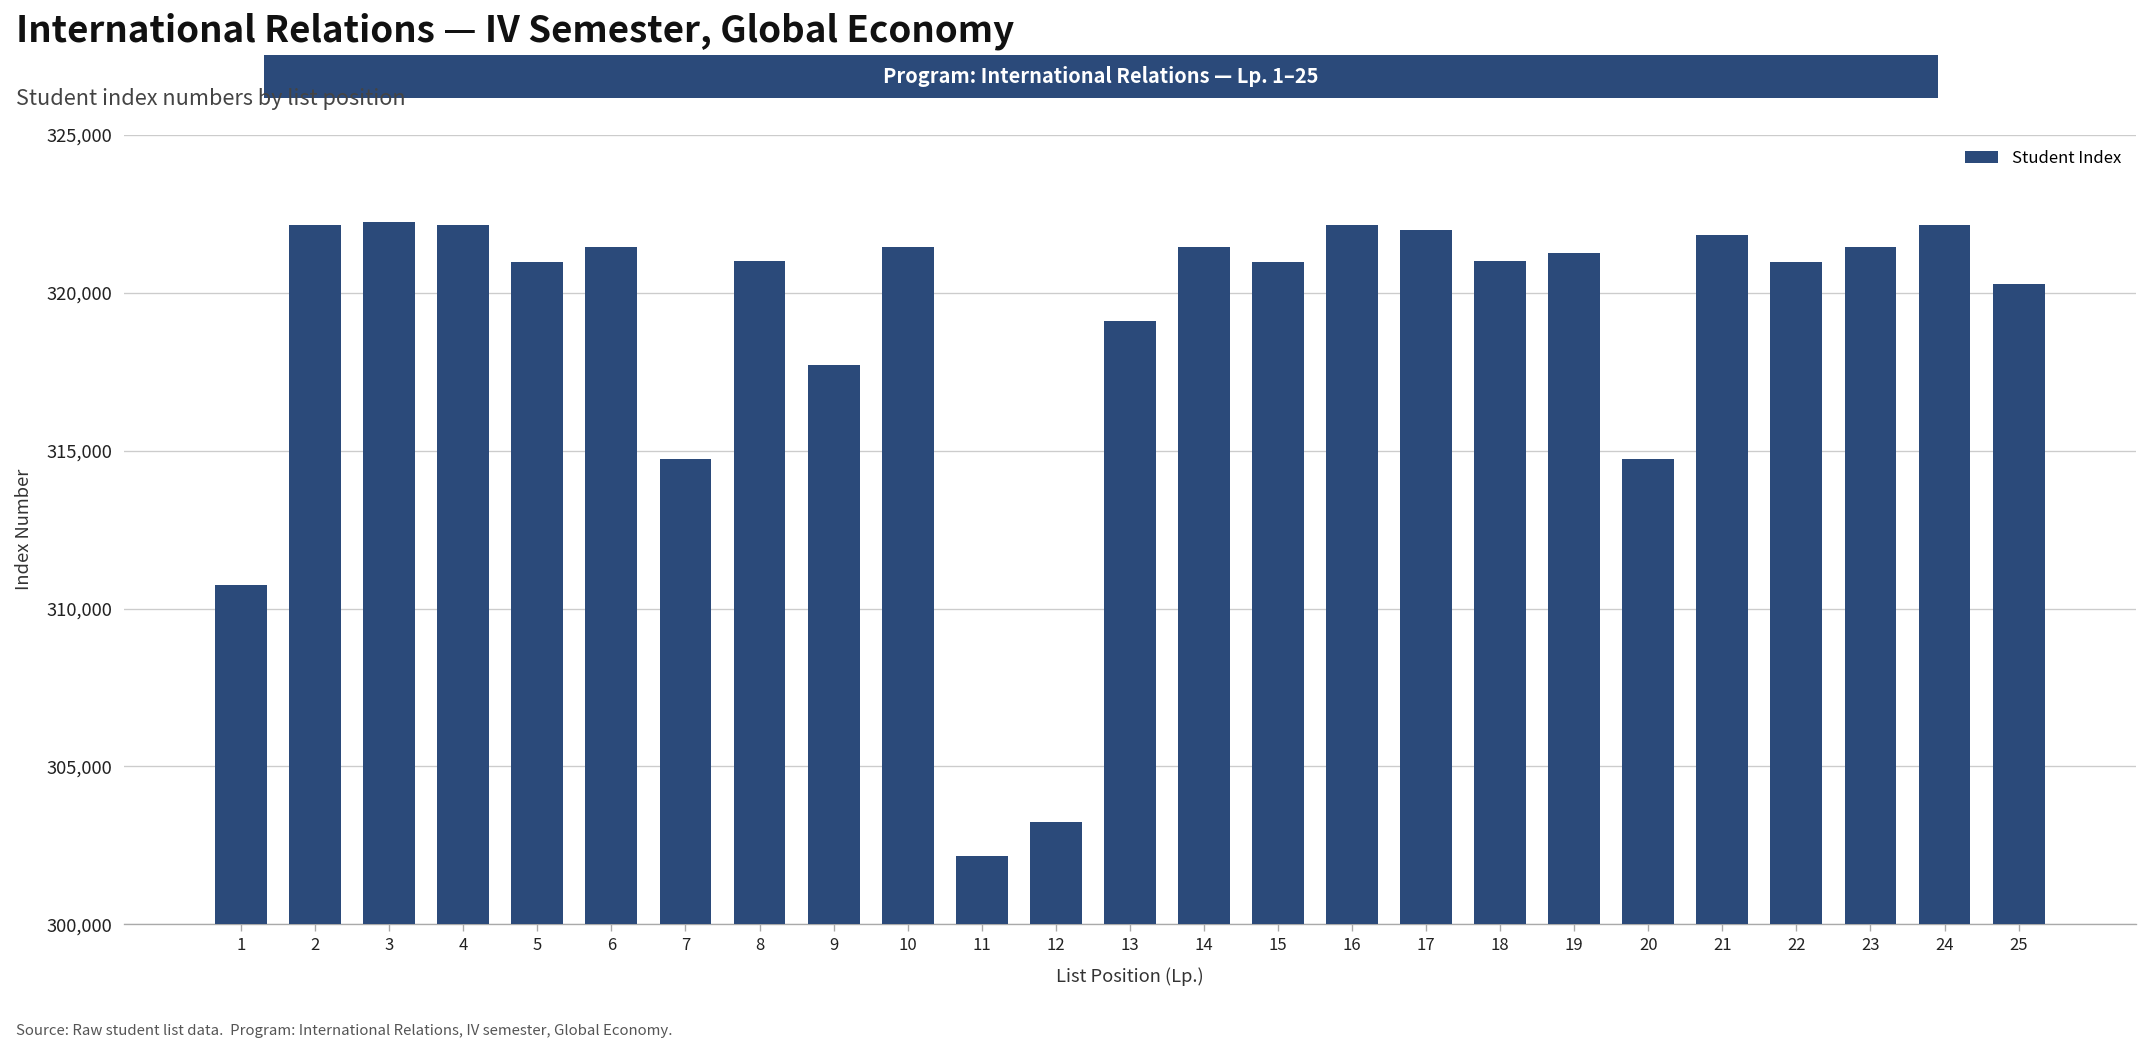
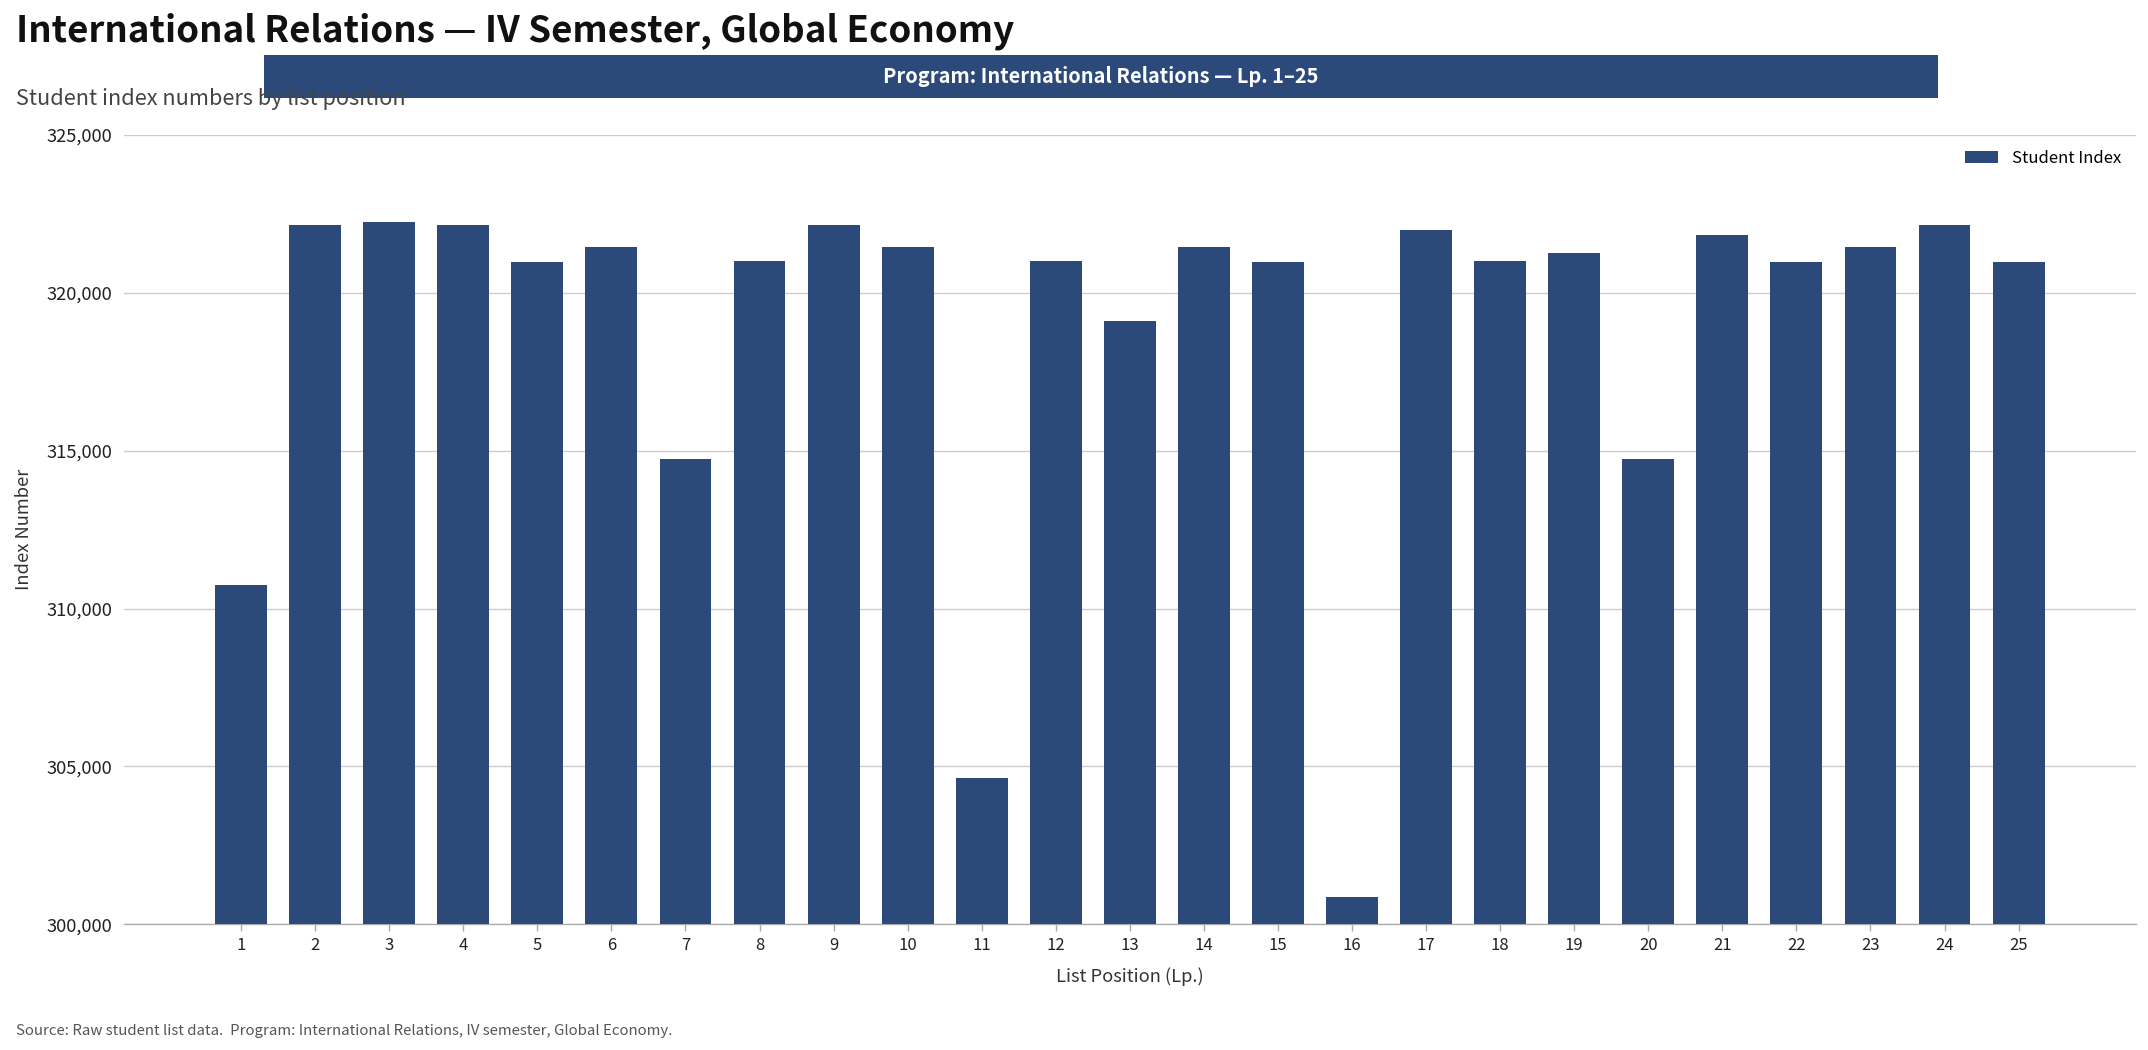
9: 317,700 -> 322,200
11: 302,200 -> 304,600
12: 303,300 -> 321,000
16: 322,200 -> 300,900
25: 320,300 -> 321,000
